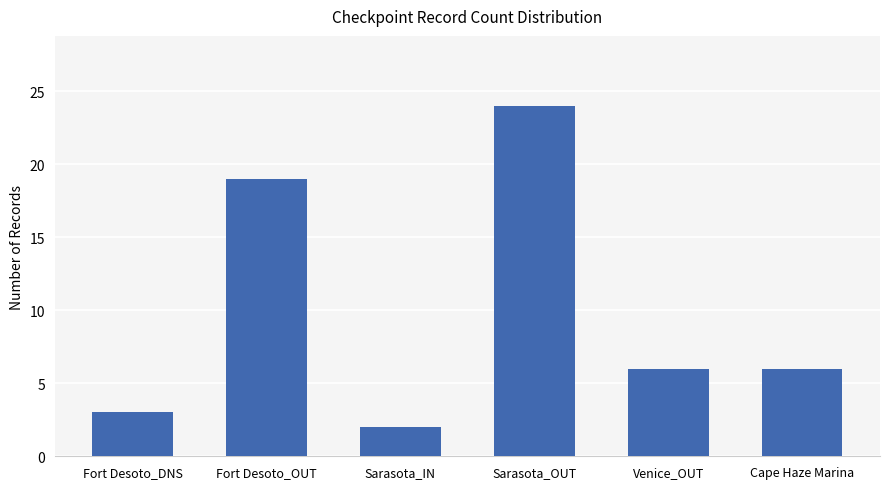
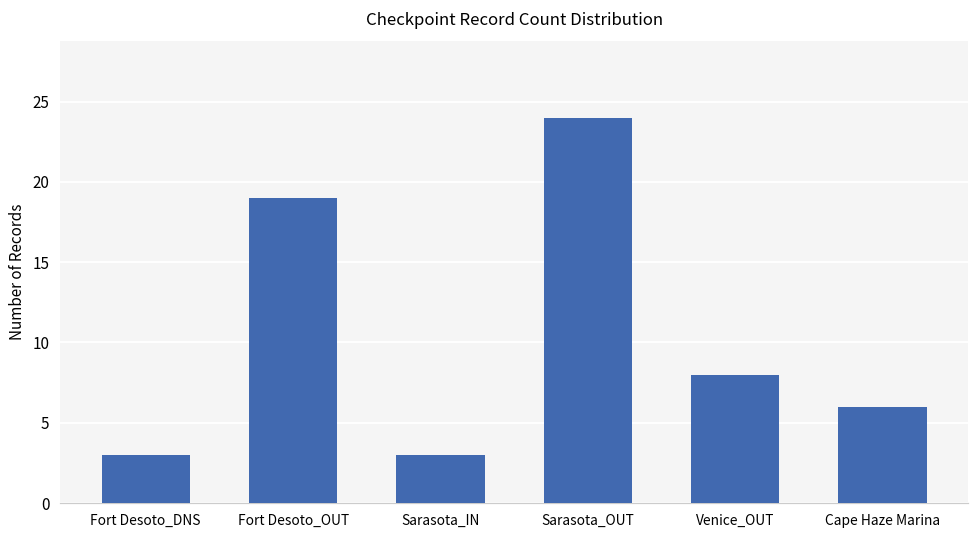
Sarasota_IN: 2 -> 3
Venice_OUT: 6 -> 8
